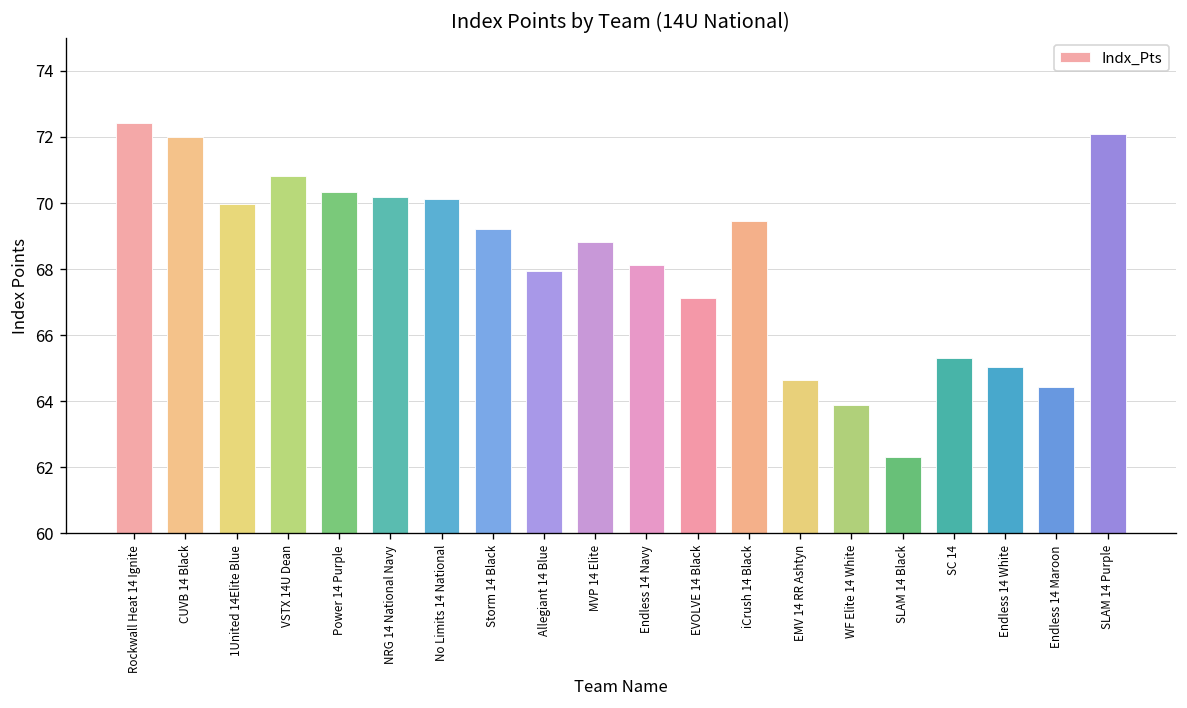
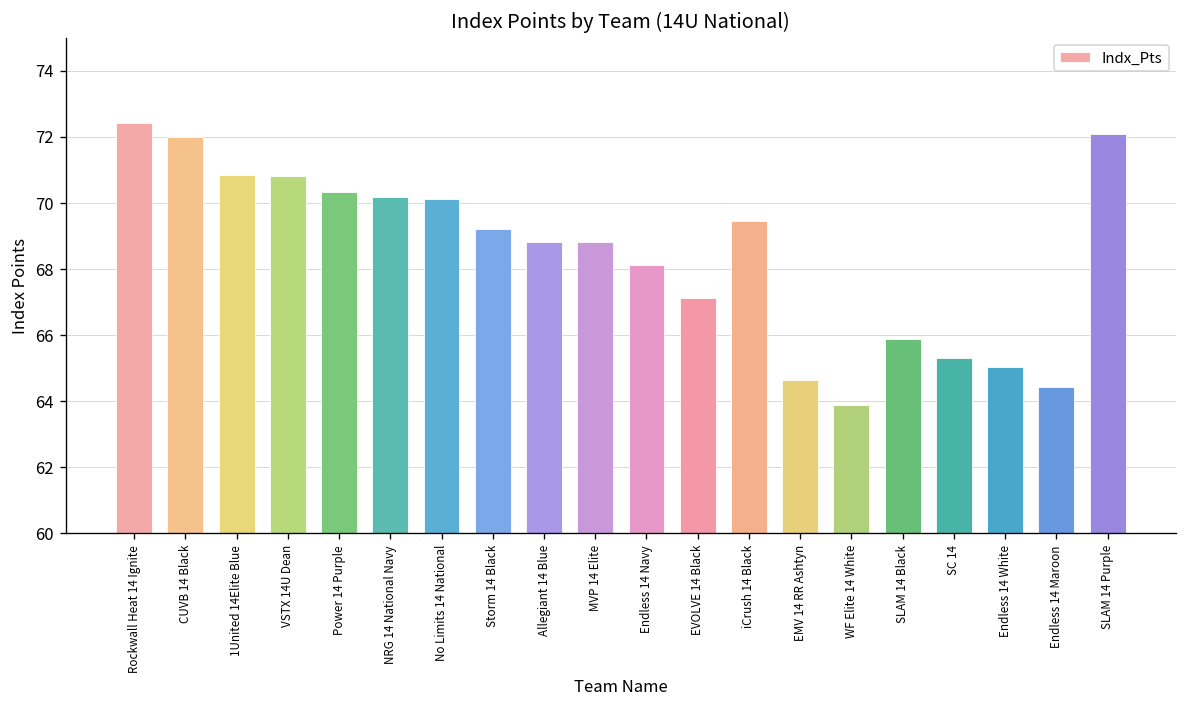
1United 14Elite Blue: 70.0 -> 70.8
Allegiant 14 Blue: 67.9 -> 68.8
SLAM 14 Black: 62.3 -> 65.9
